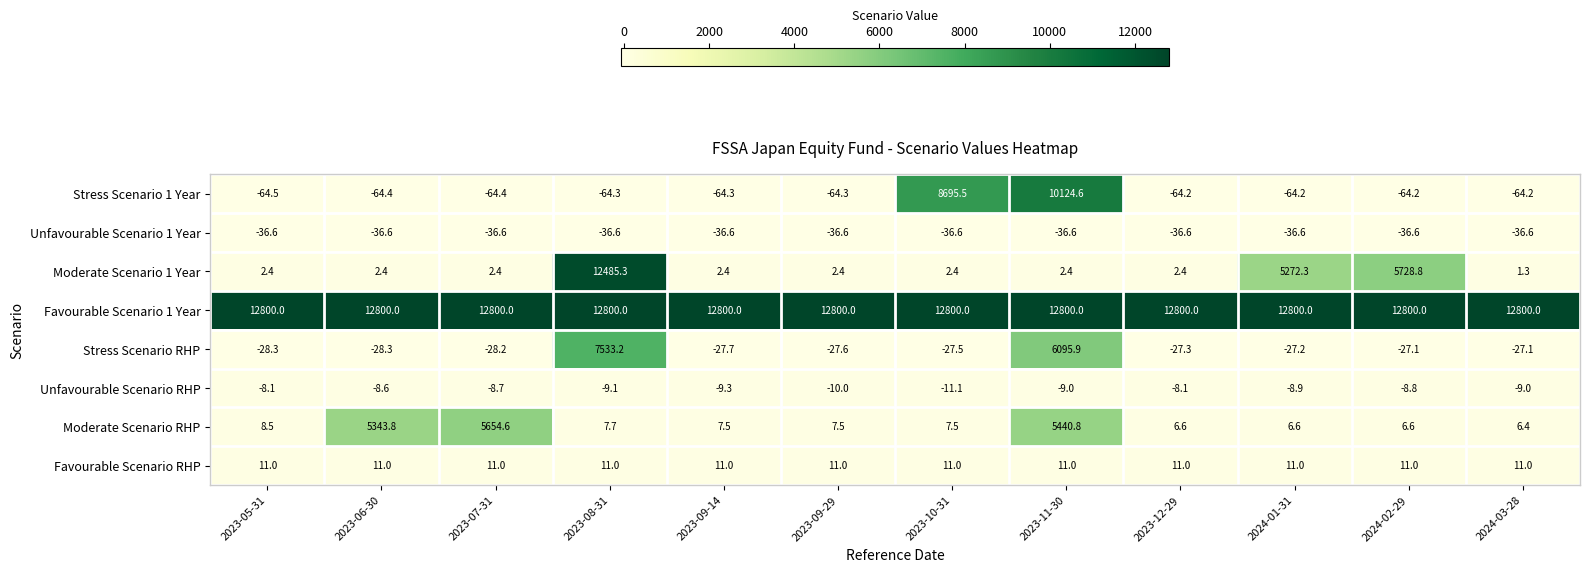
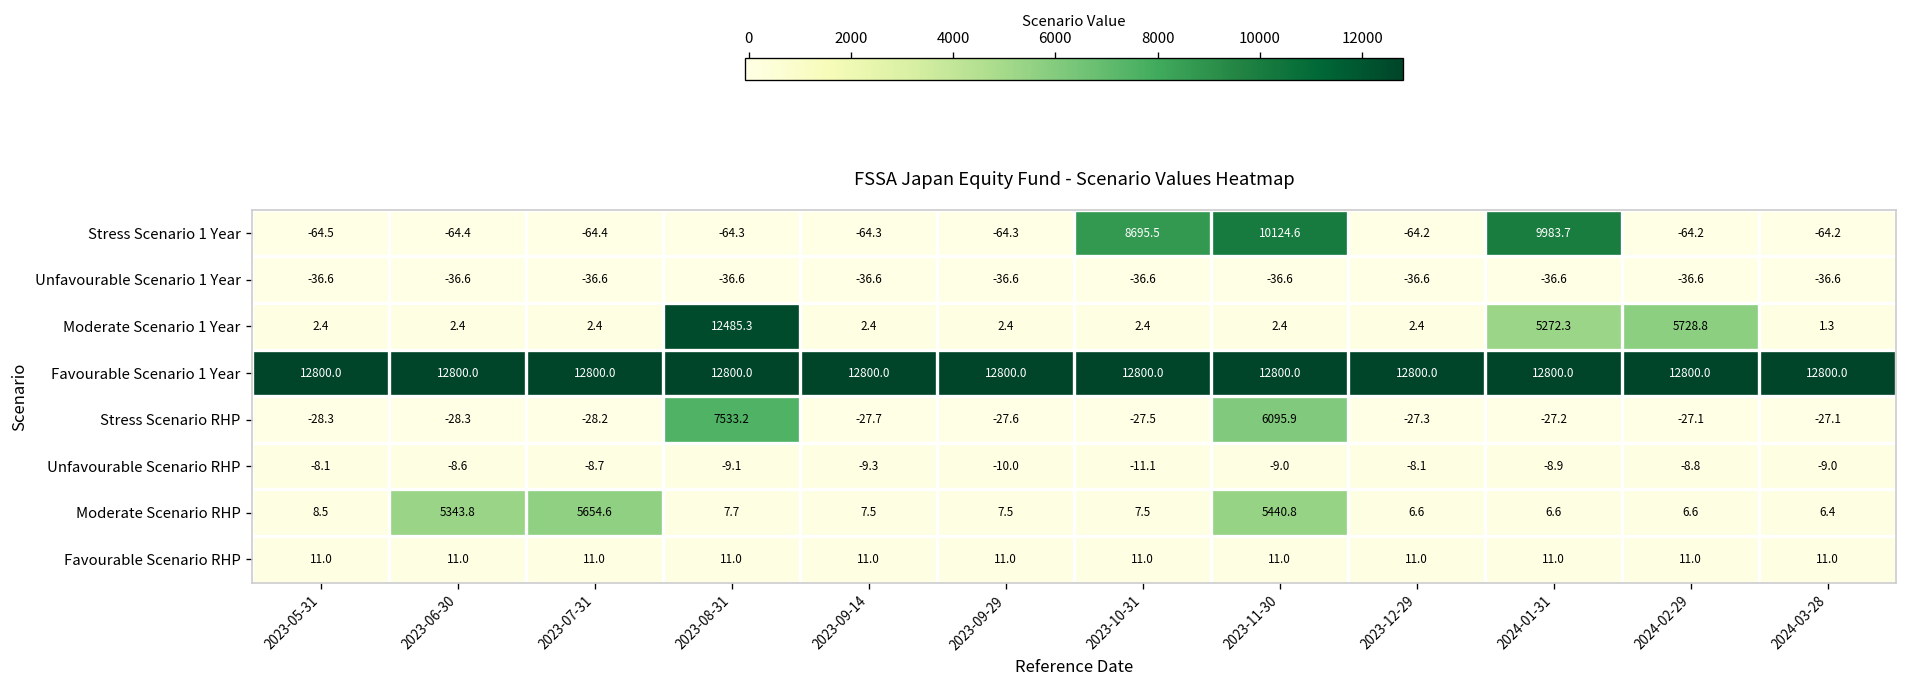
Stress Scenario 1 Year, 2024-01-31: -64.2 -> 9983.7
